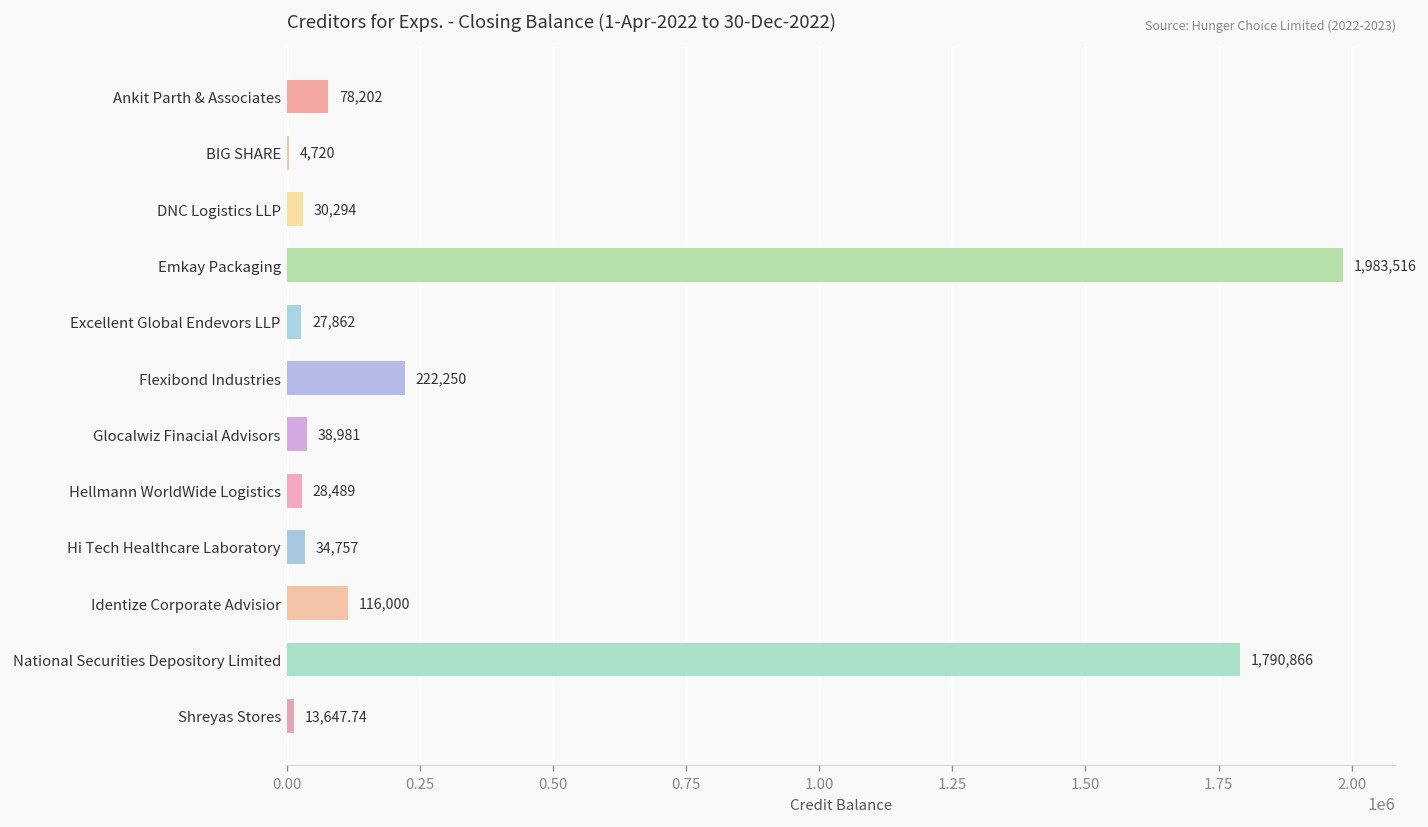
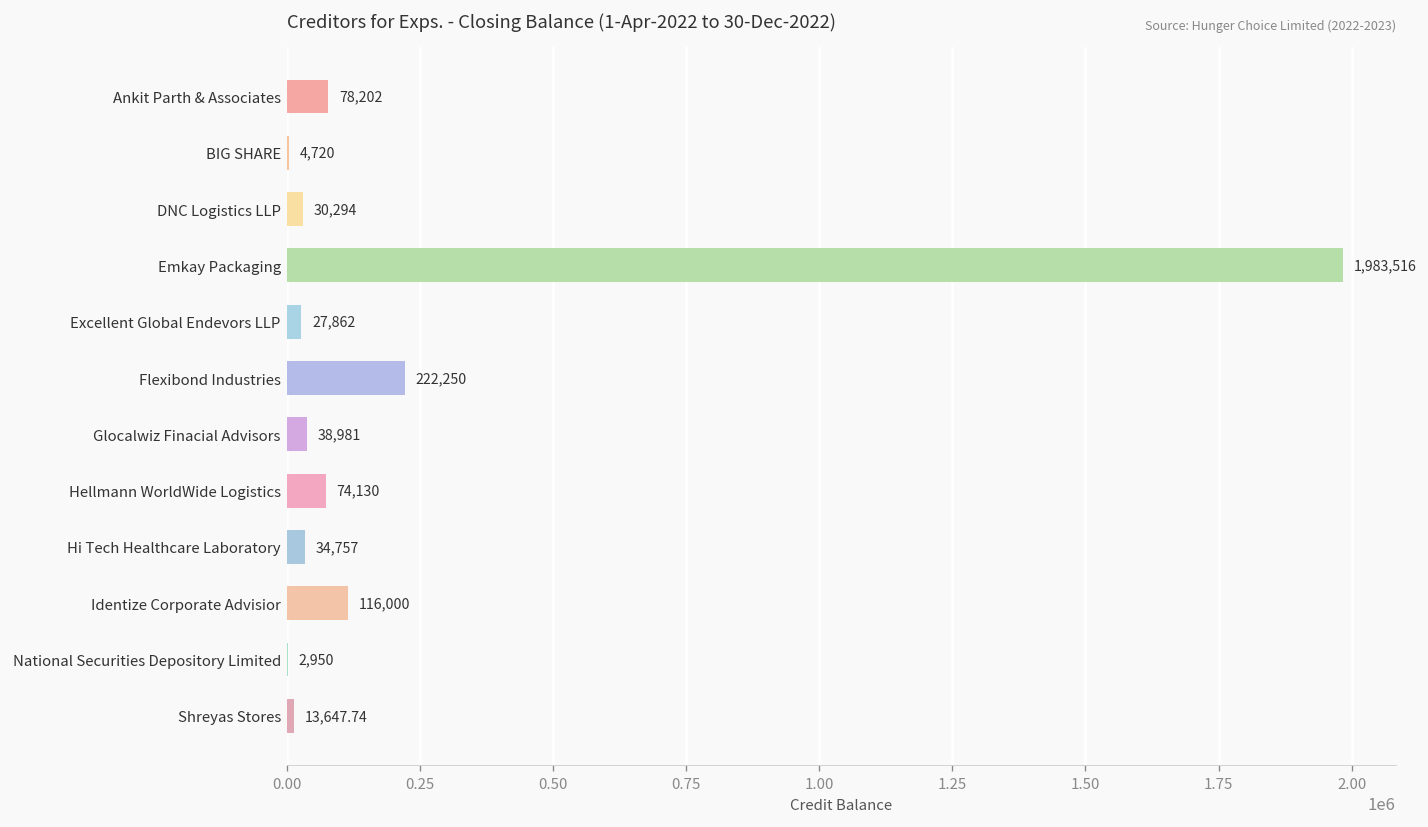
Hellmann WorldWide Logistics: 28,489 -> 74,130
National Securities Depository Limited: 1,790,866 -> 2,950
